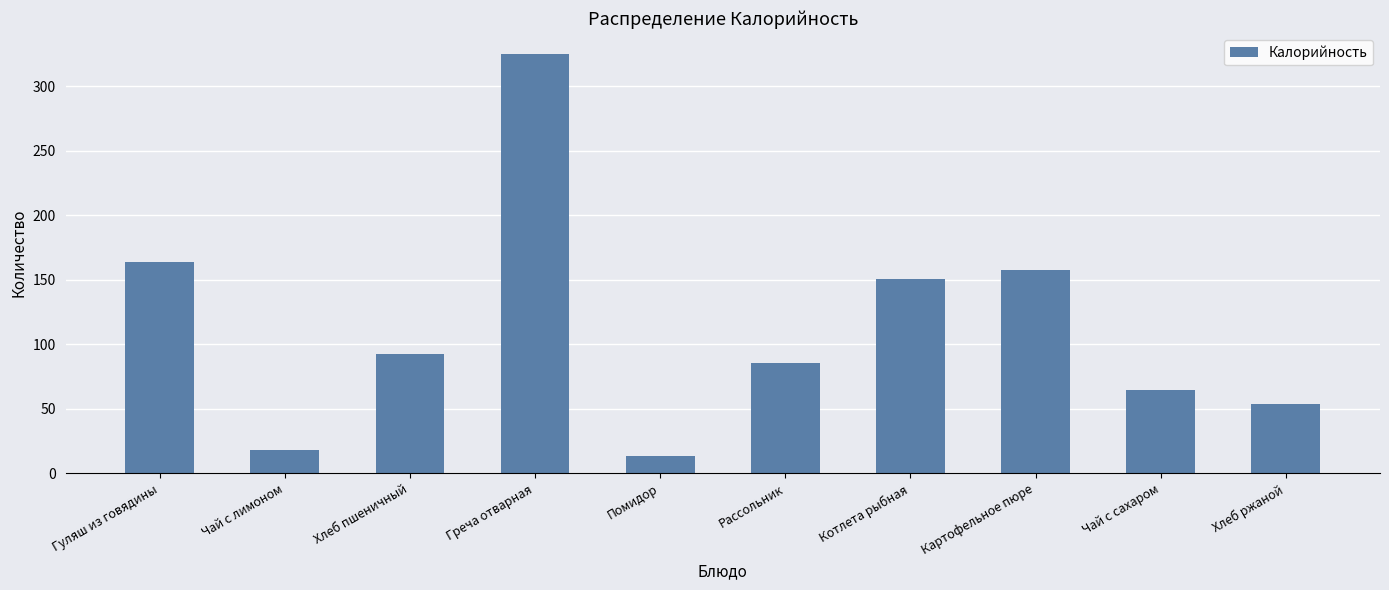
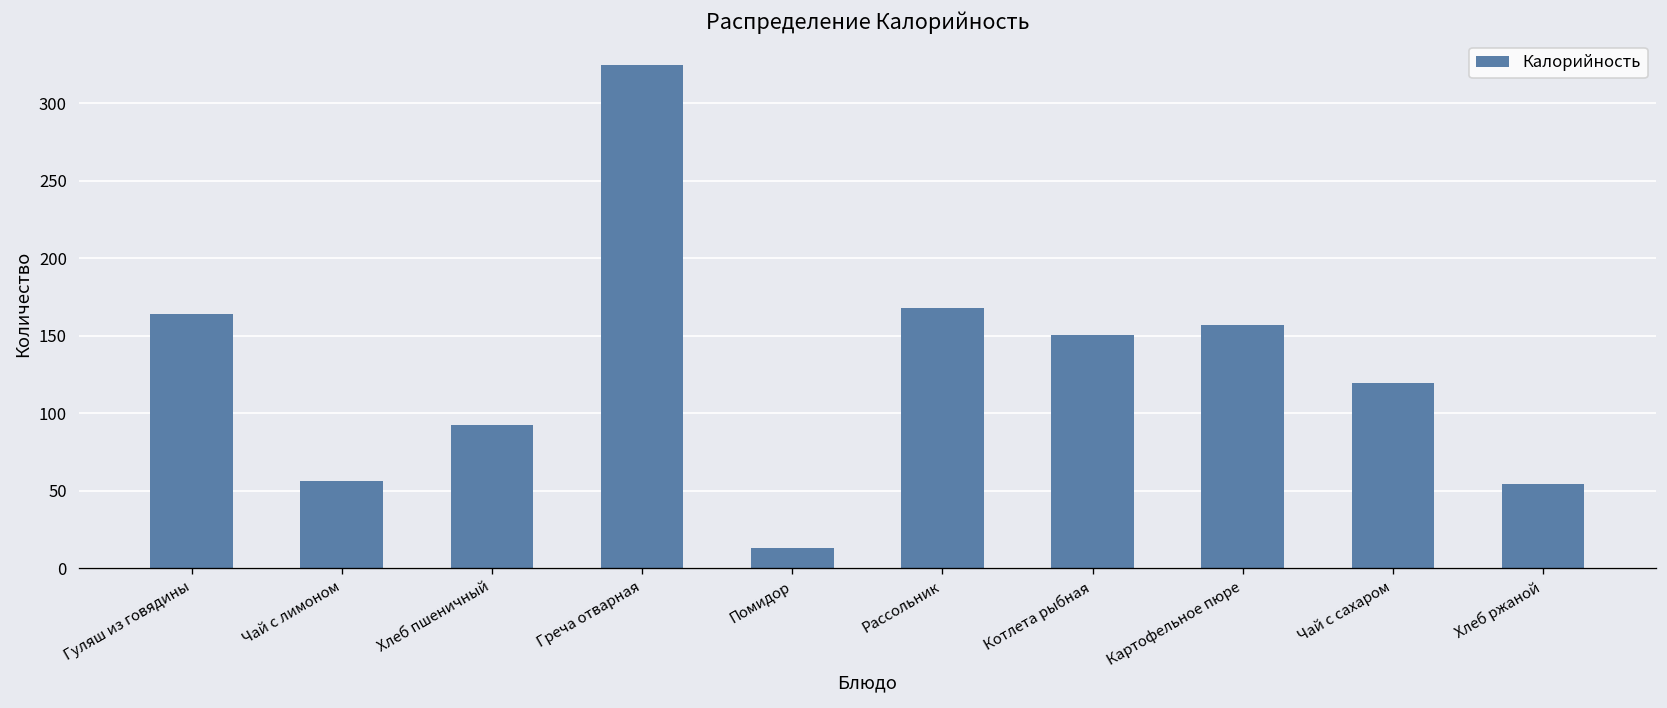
Чай с лимоном: 18 -> 56
Рассольник: 86 -> 168
Чай с сахаром: 65 -> 119
